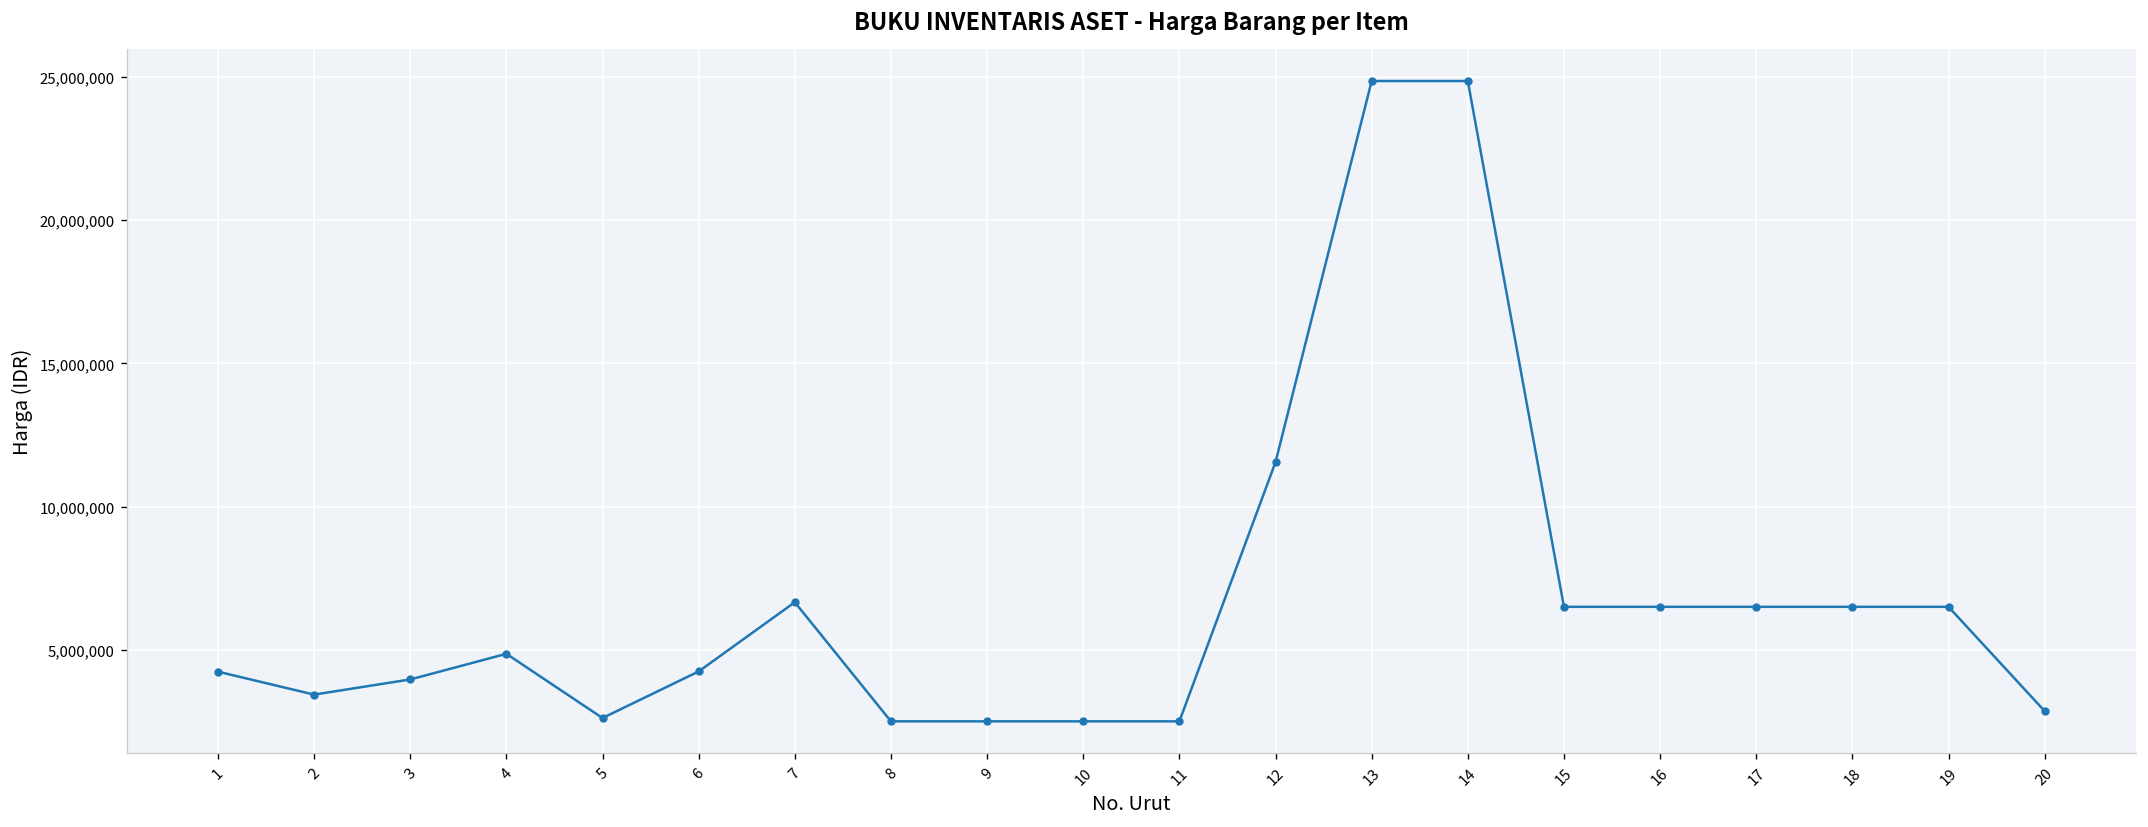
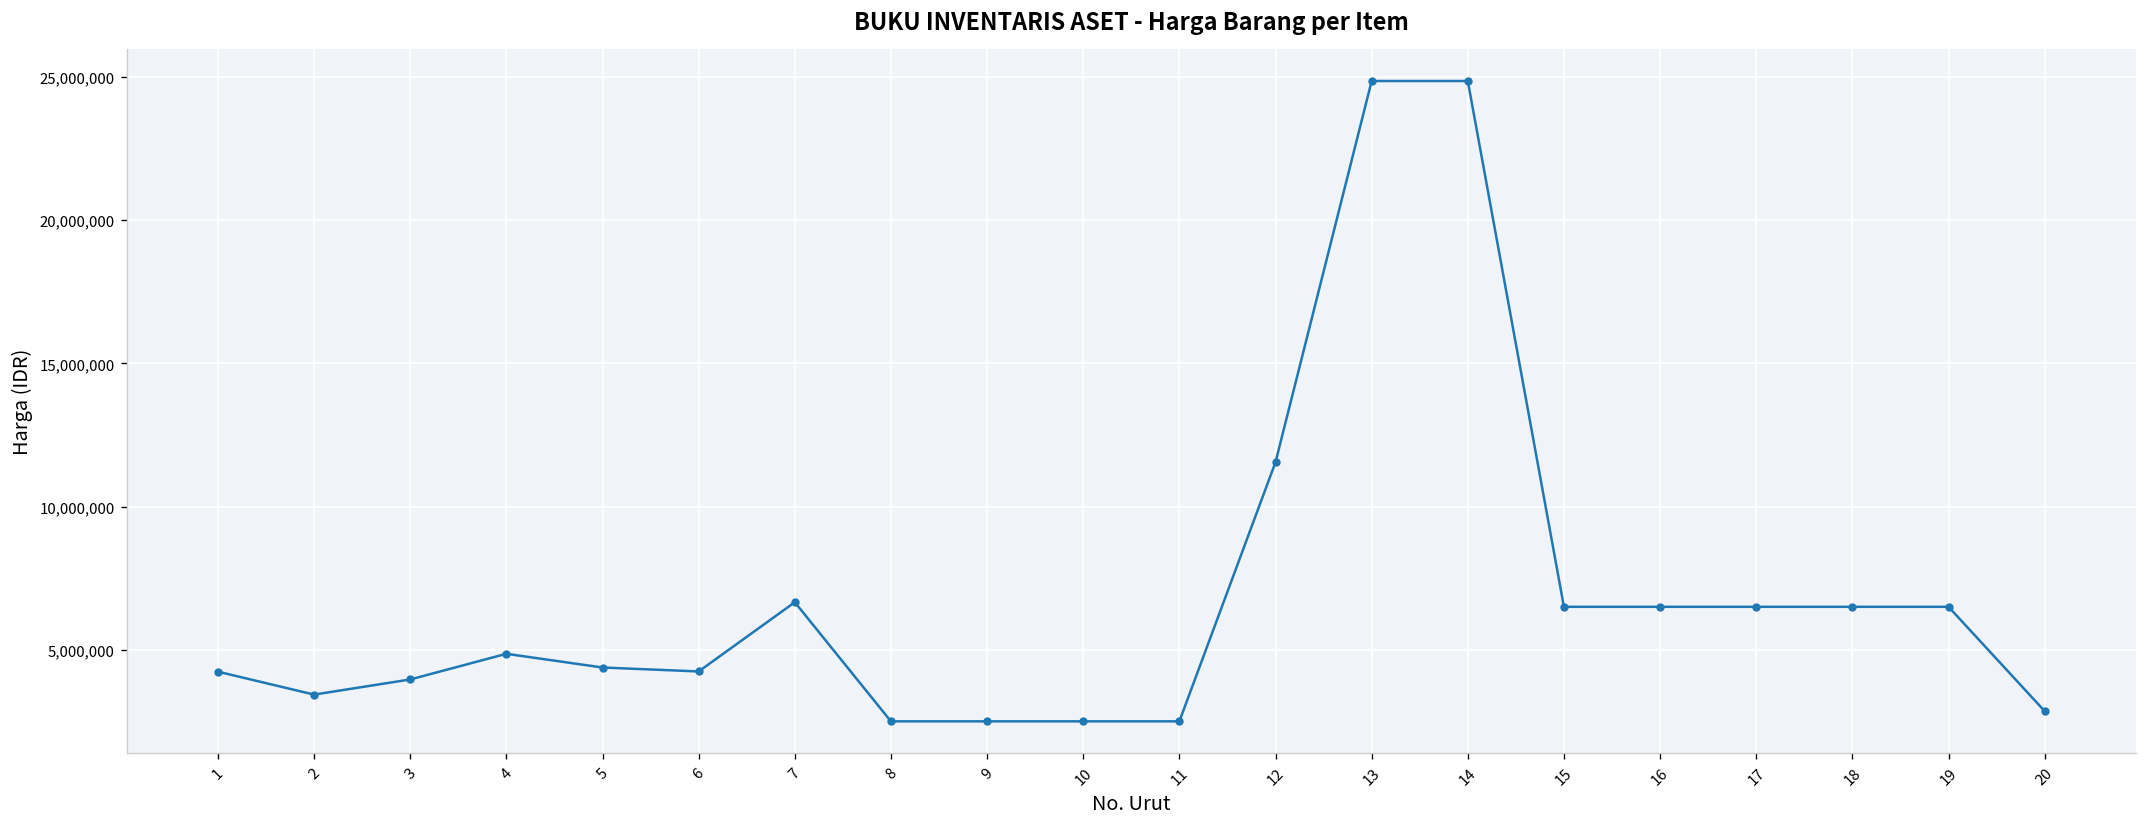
5: 2,600,000 -> 4,400,000
